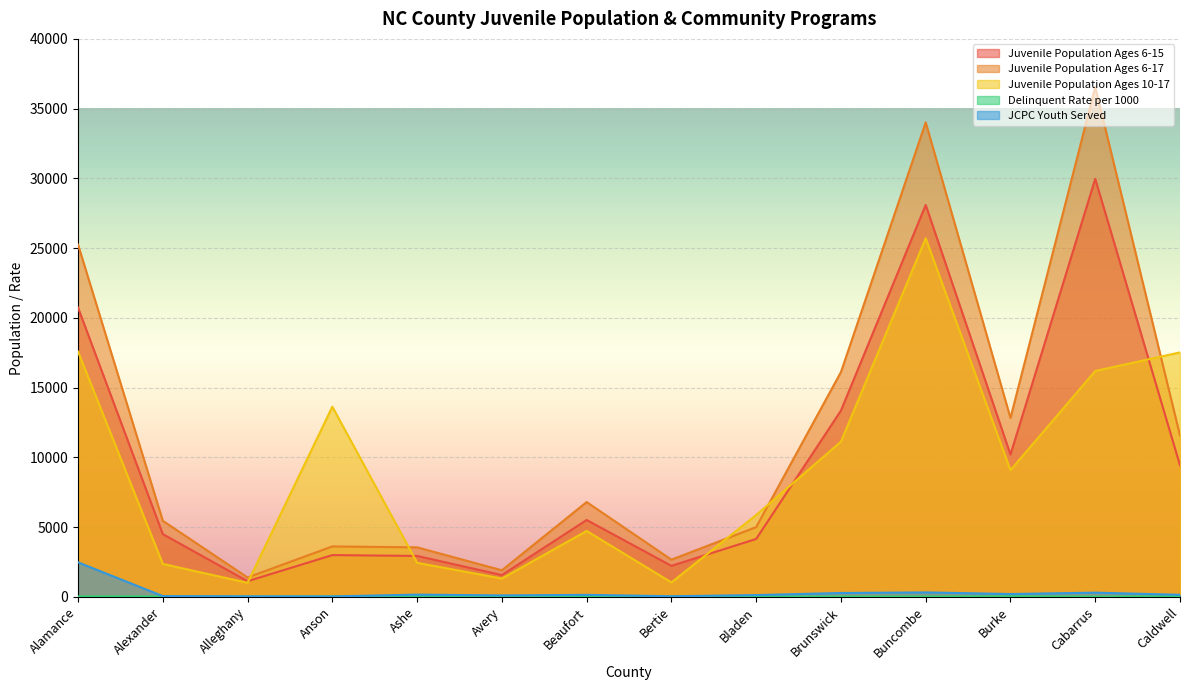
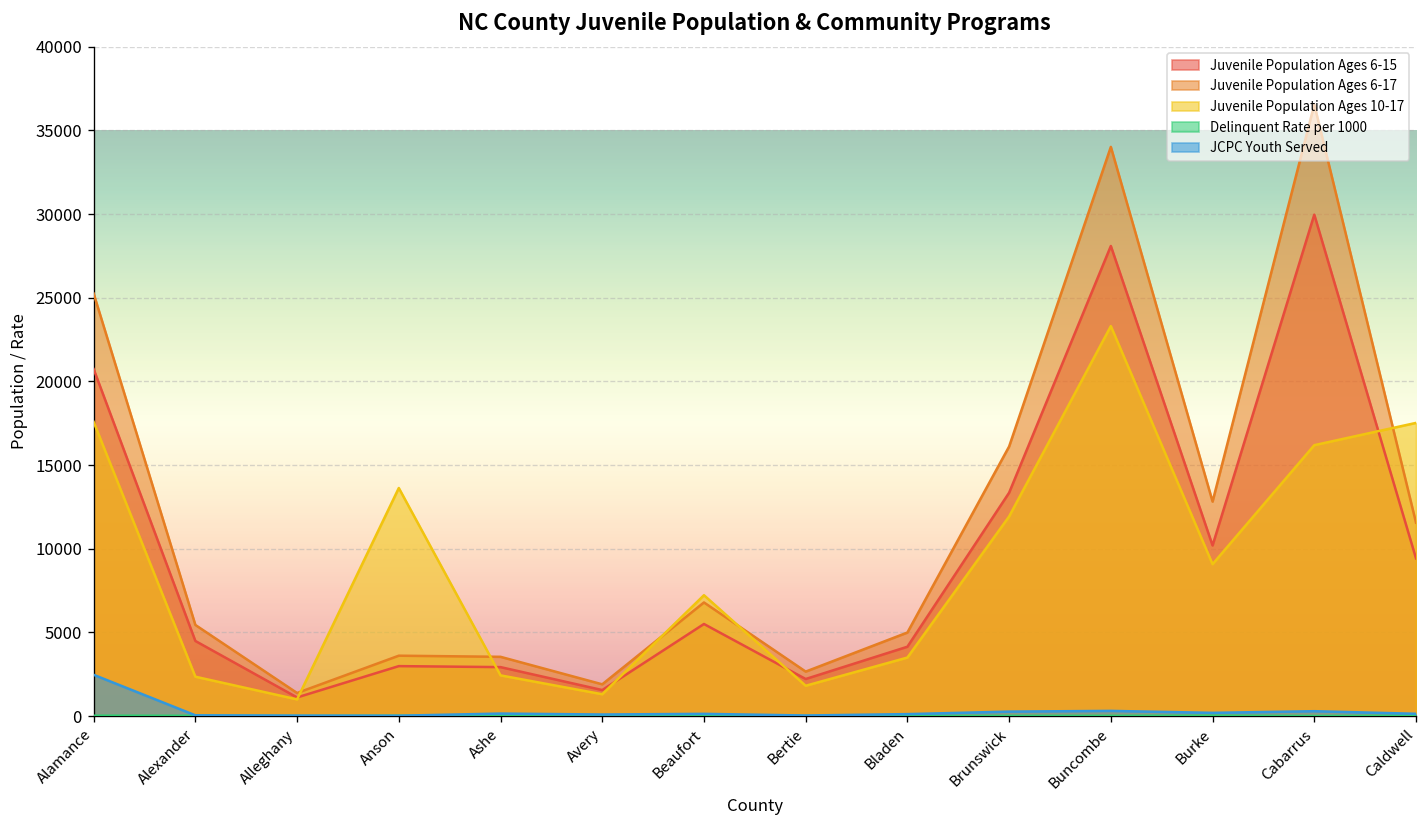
Juvenile Population Ages 10-17, Beaufort: 4700 -> 7200
Juvenile Population Ages 10-17, Bertie: 1000 -> 1800
Juvenile Population Ages 10-17, Bladen: 5900 -> 3500
Juvenile Population Ages 10-17, Brunswick: 11100 -> 11900
Juvenile Population Ages 10-17, Buncombe: 25700 -> 23300
